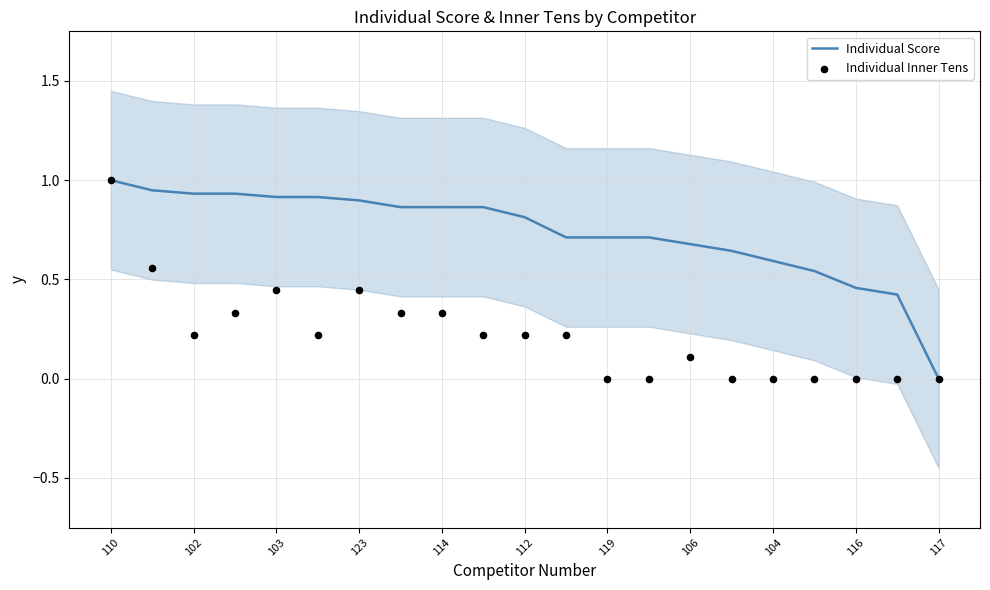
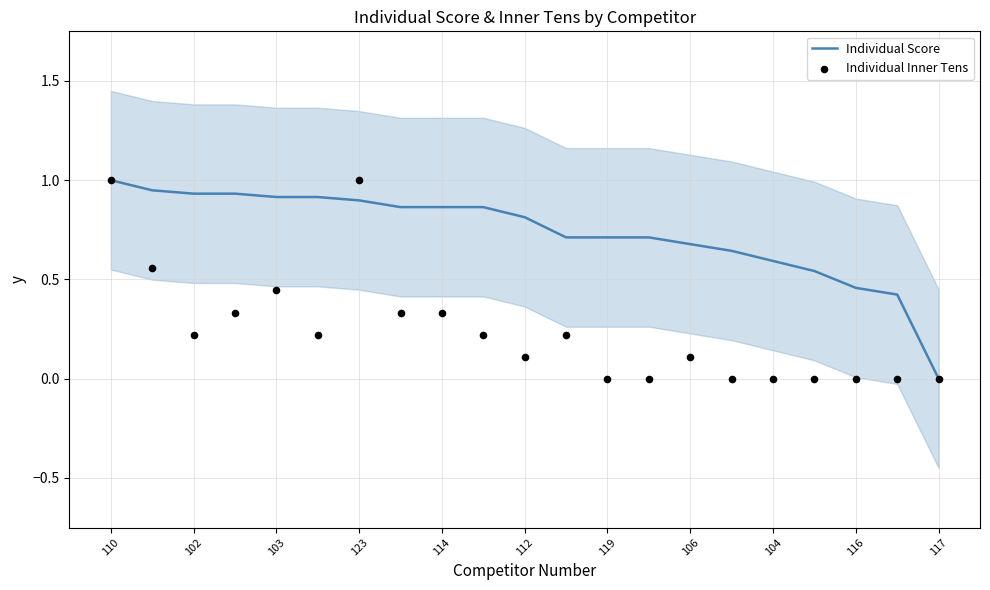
Individual Inner Tens, 123: 0.44 -> 1.00
Individual Inner Tens, 112: 0.22 -> 0.11
